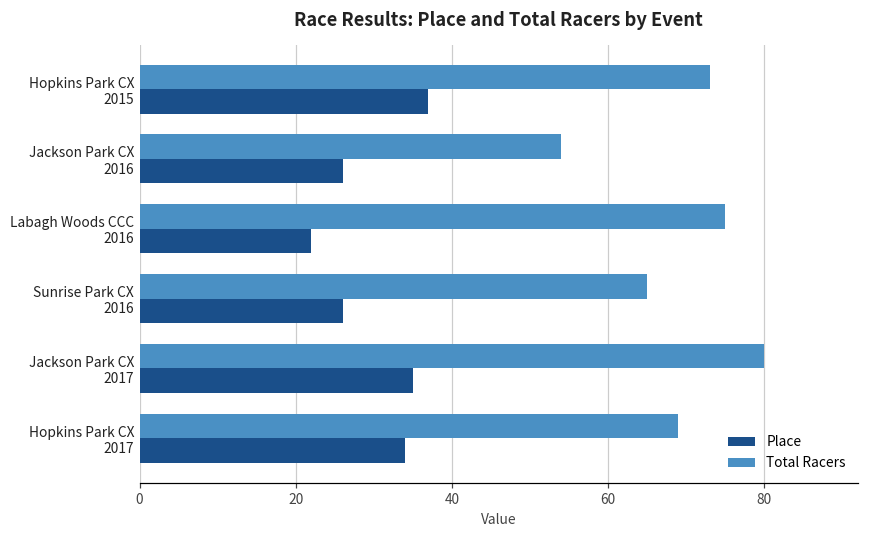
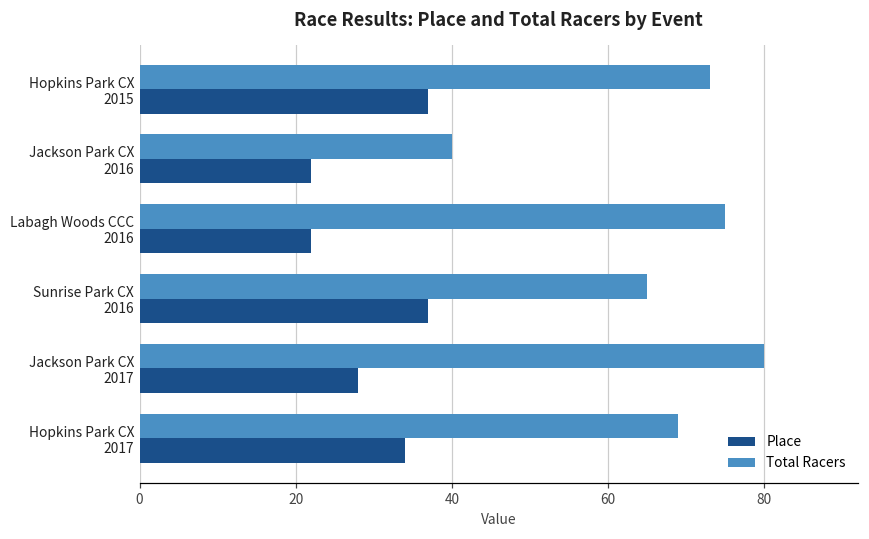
Total Racers, Jackson Park CX 2016: 54 -> 40
Place, Jackson Park CX 2016: 26 -> 22
Place, Sunrise Park CX 2016: 26 -> 37
Place, Jackson Park CX 2017: 35 -> 28
